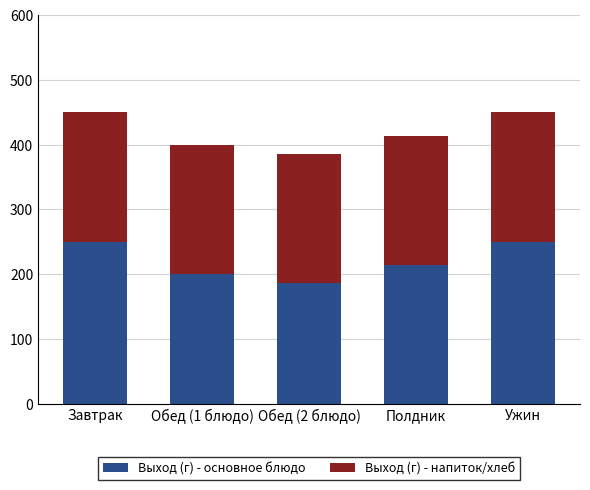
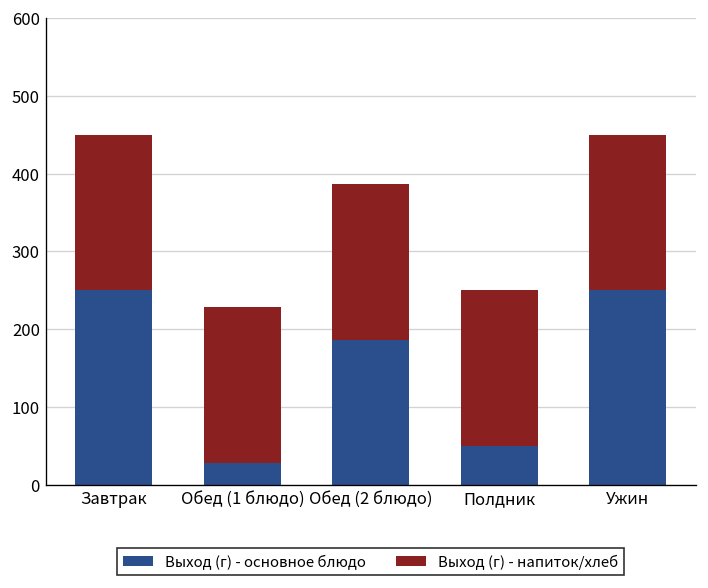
Выход (г) - основное блюдо, Обед (1 блюдо): 200 -> 30
Выход (г) - основное блюдо, Полдник: 210 -> 50
